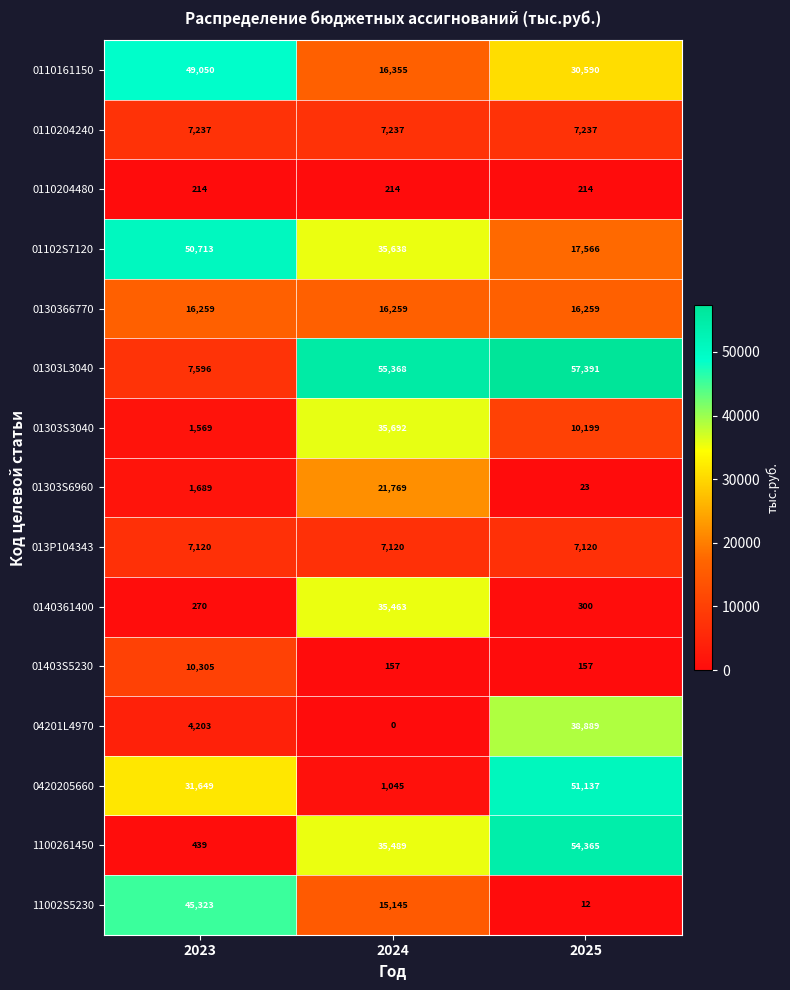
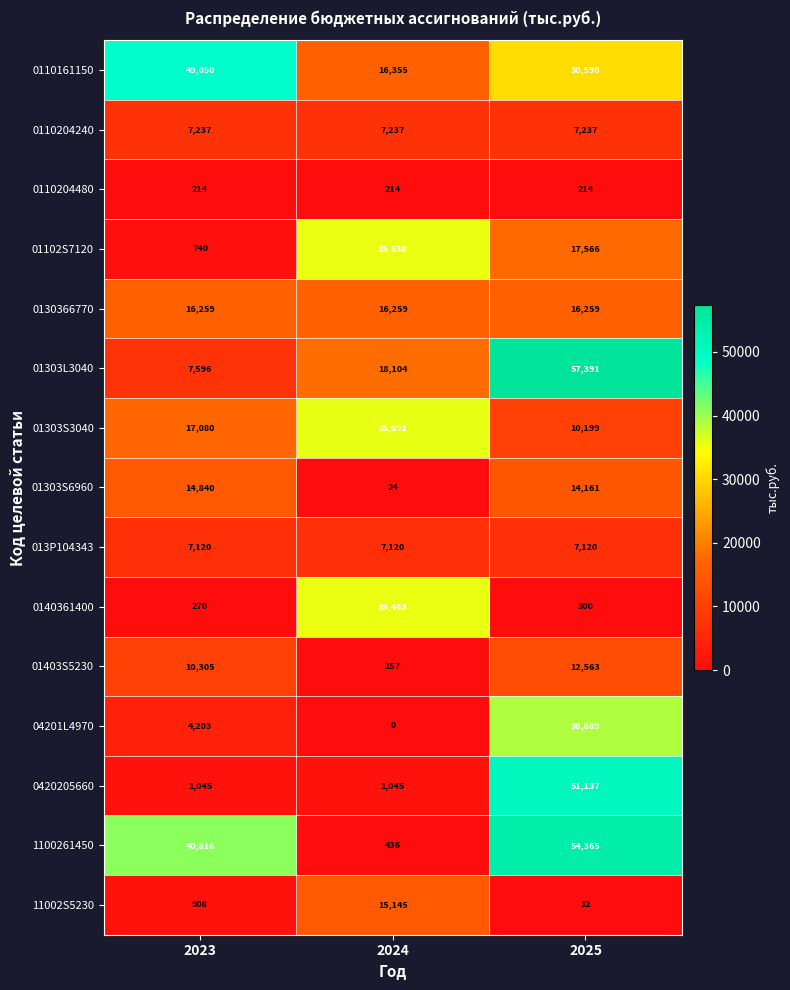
01102S7120, 2023: 50,713 -> 740
01303L3040, 2024: 55,368 -> 18,104
01303S3040, 2023: 1,569 -> 17,080
01303S6960, 2023: 1,689 -> 14,840
01303S6960, 2024: 21,769 -> 24
01303S6960, 2025: 23 -> 14,161
01403S5230, 2025: 157 -> 12,563
0420205660, 2023: 31,649 -> 1,045
1100261450, 2023: 439 -> 40,816
1100261450, 2024: 35,489 -> 436
11002S5230, 2023: 45,323 -> 908
